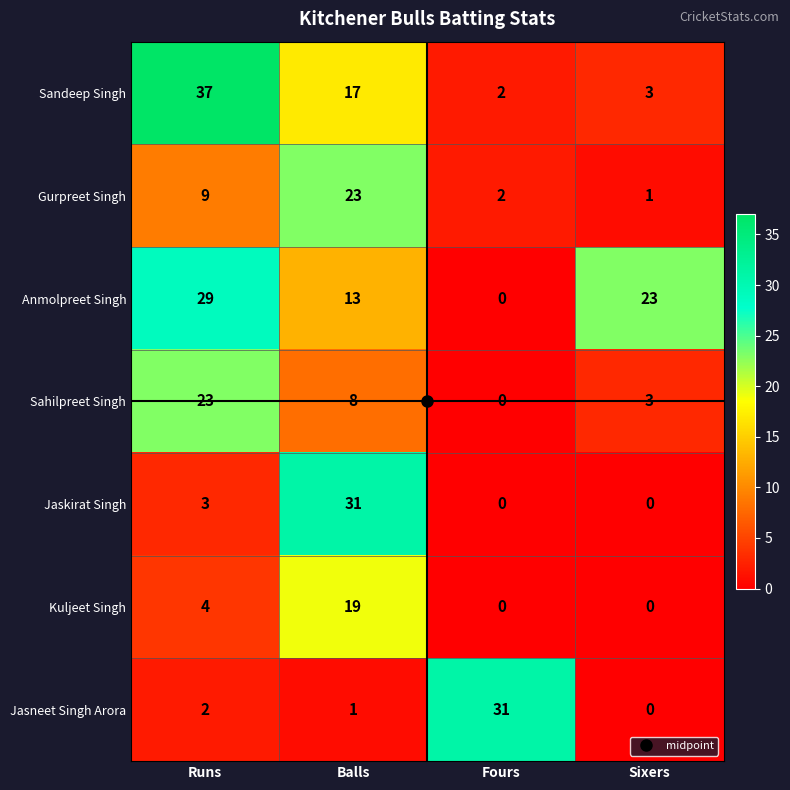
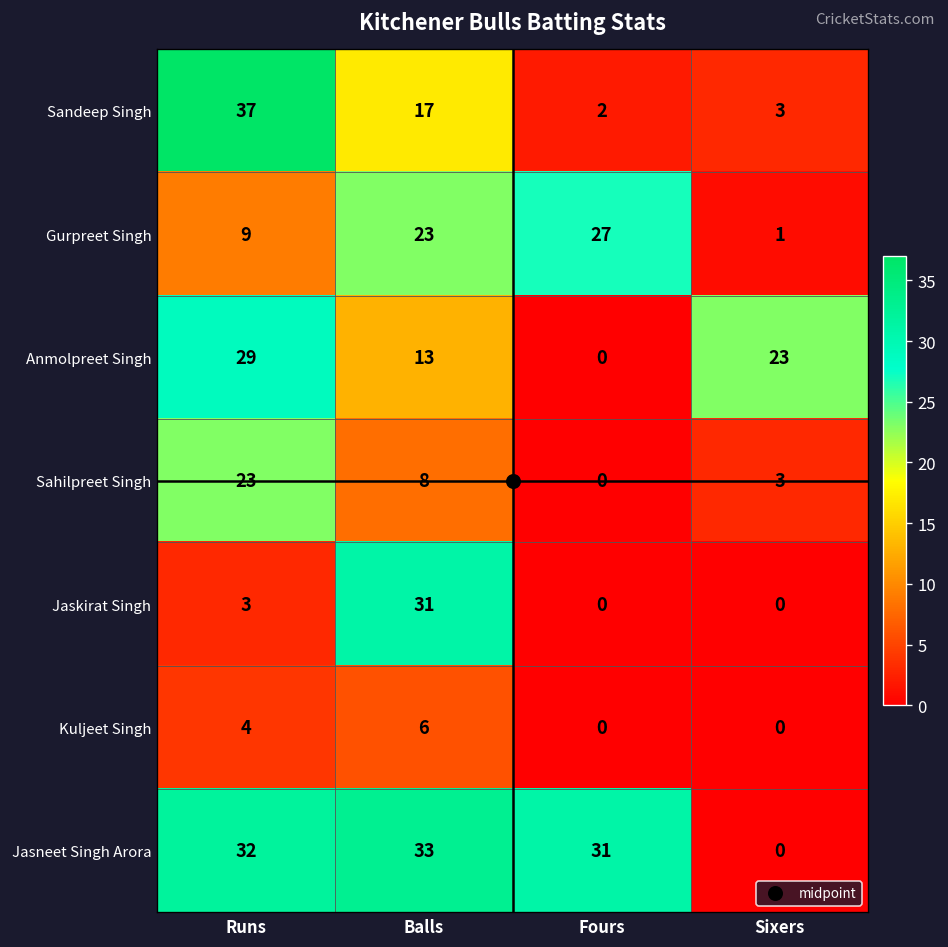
Gurpreet Singh, Fours: 2 -> 27
Kuljeet Singh, Balls: 19 -> 6
Jasneet Singh Arora, Runs: 2 -> 32
Jasneet Singh Arora, Balls: 1 -> 33
